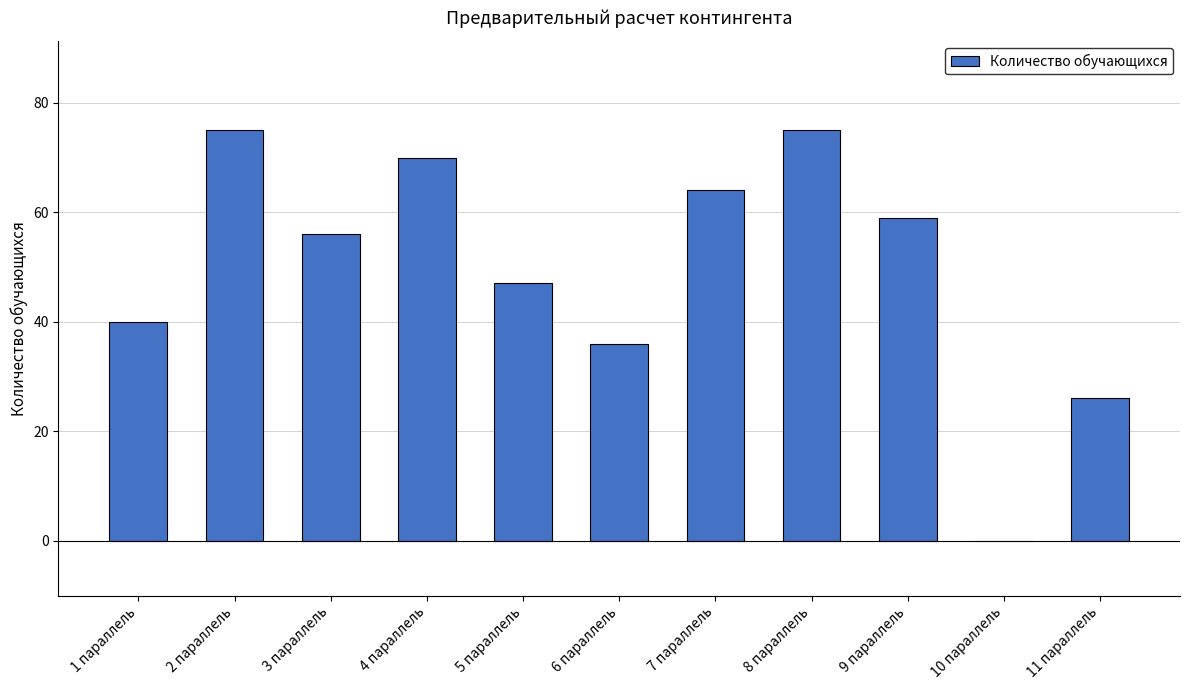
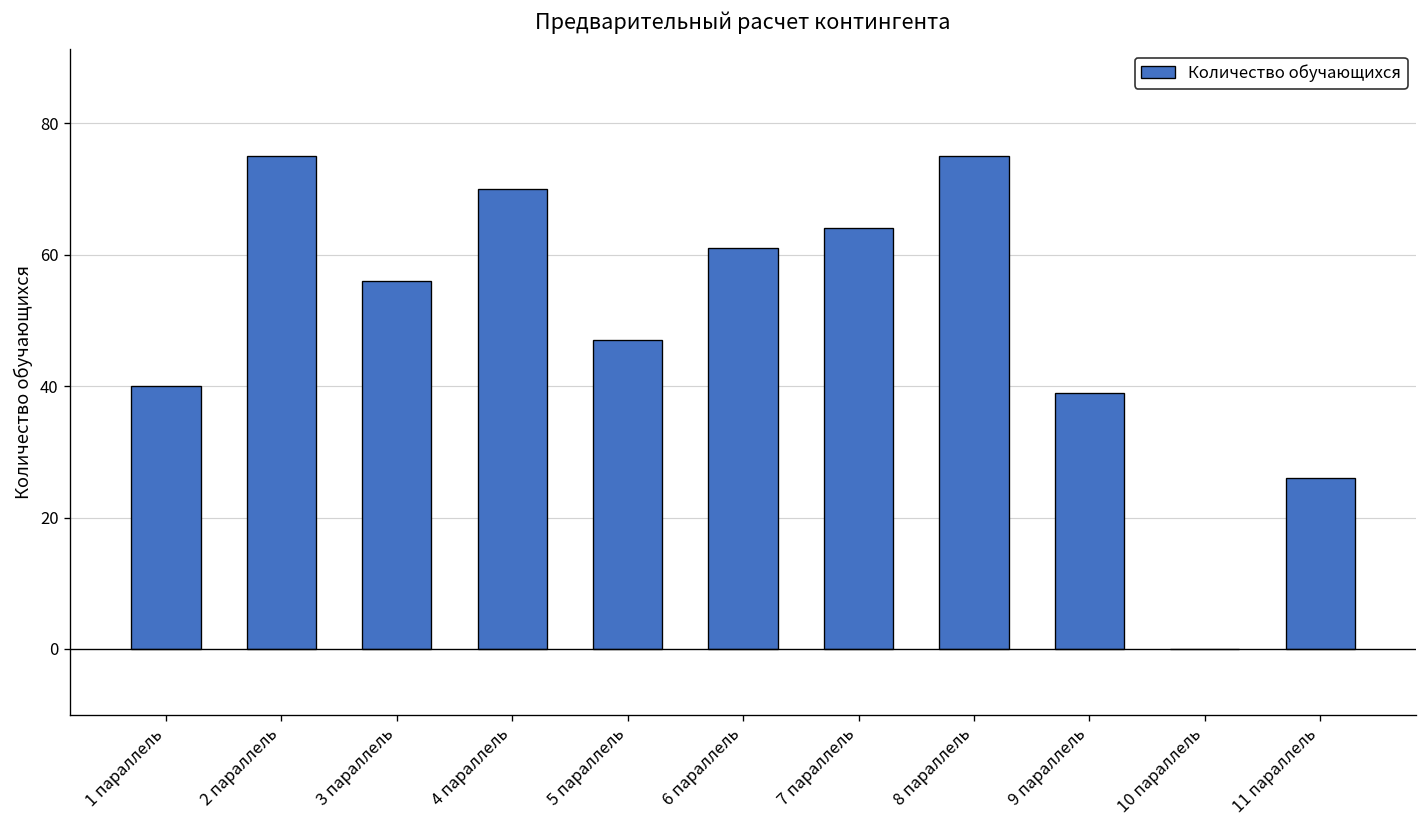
6 параллель: 36 -> 61
9 параллель: 59 -> 39
